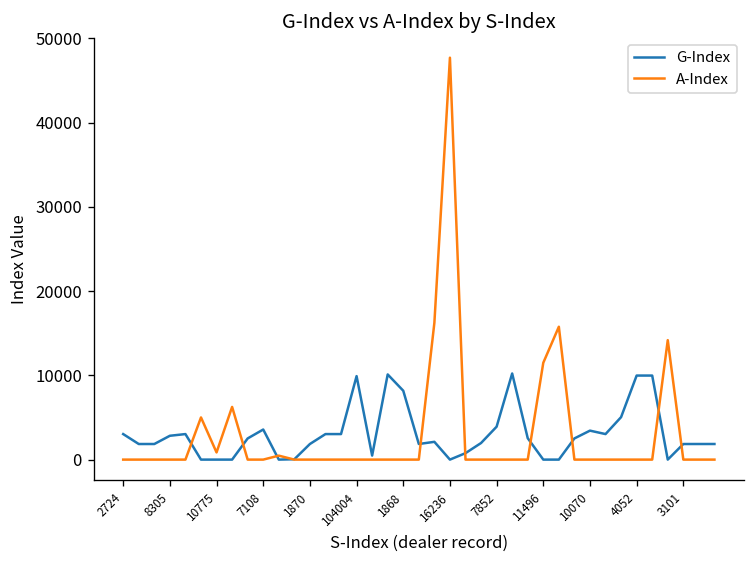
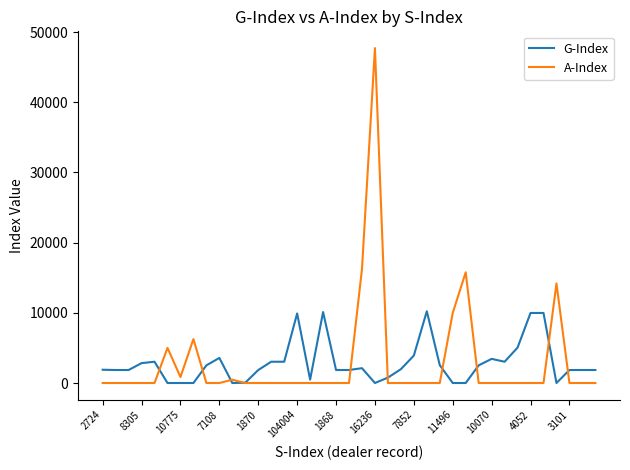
G-Index, 2724: 3000 -> 2000
G-Index, 1868: 8000 -> 2000
A-Index, 11496: 11000 -> 10000
